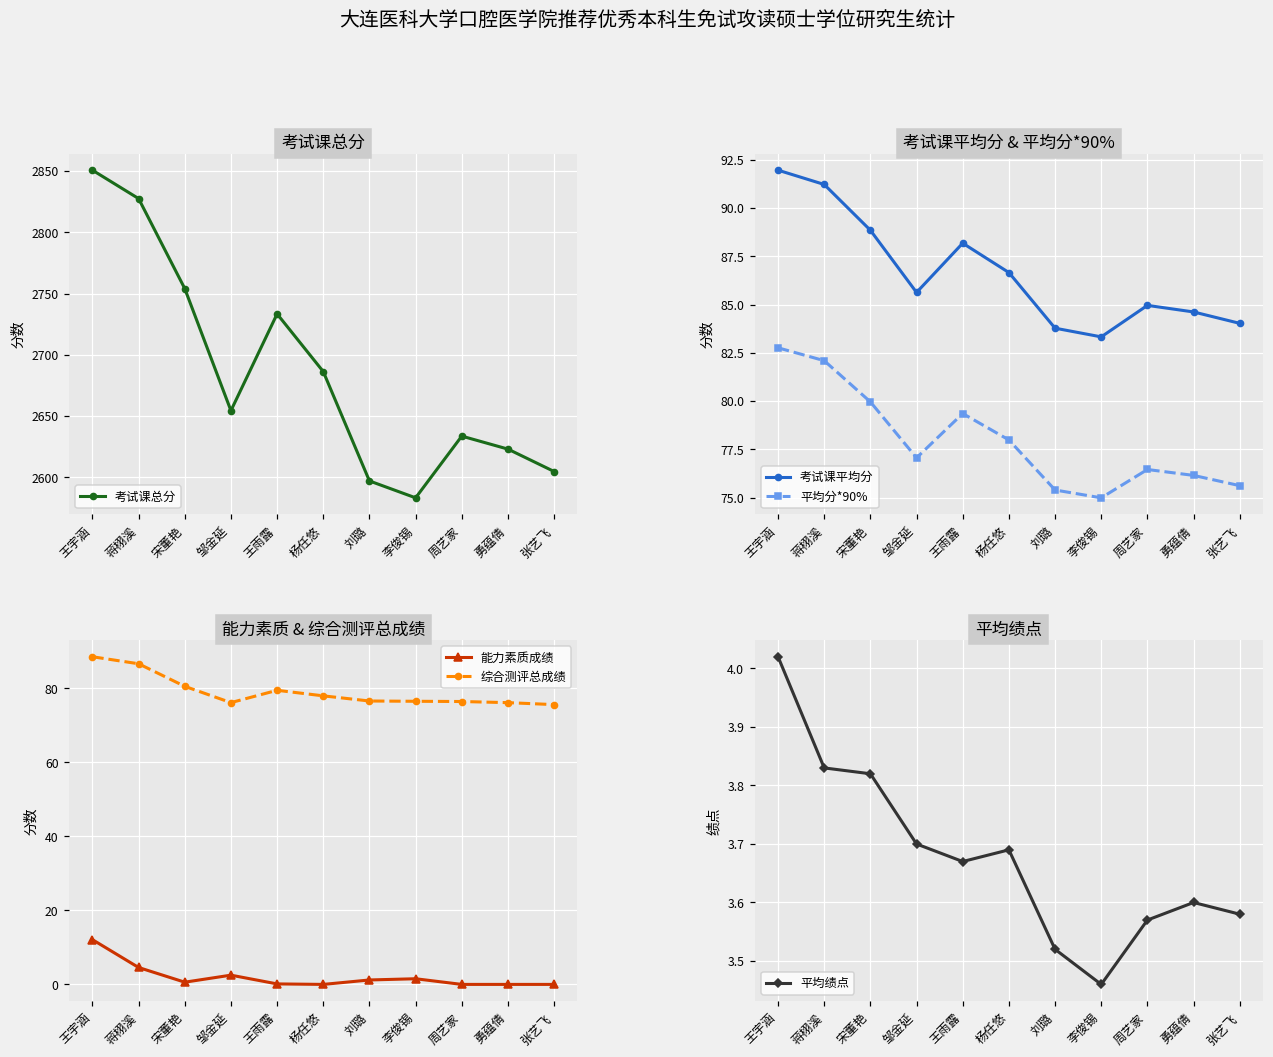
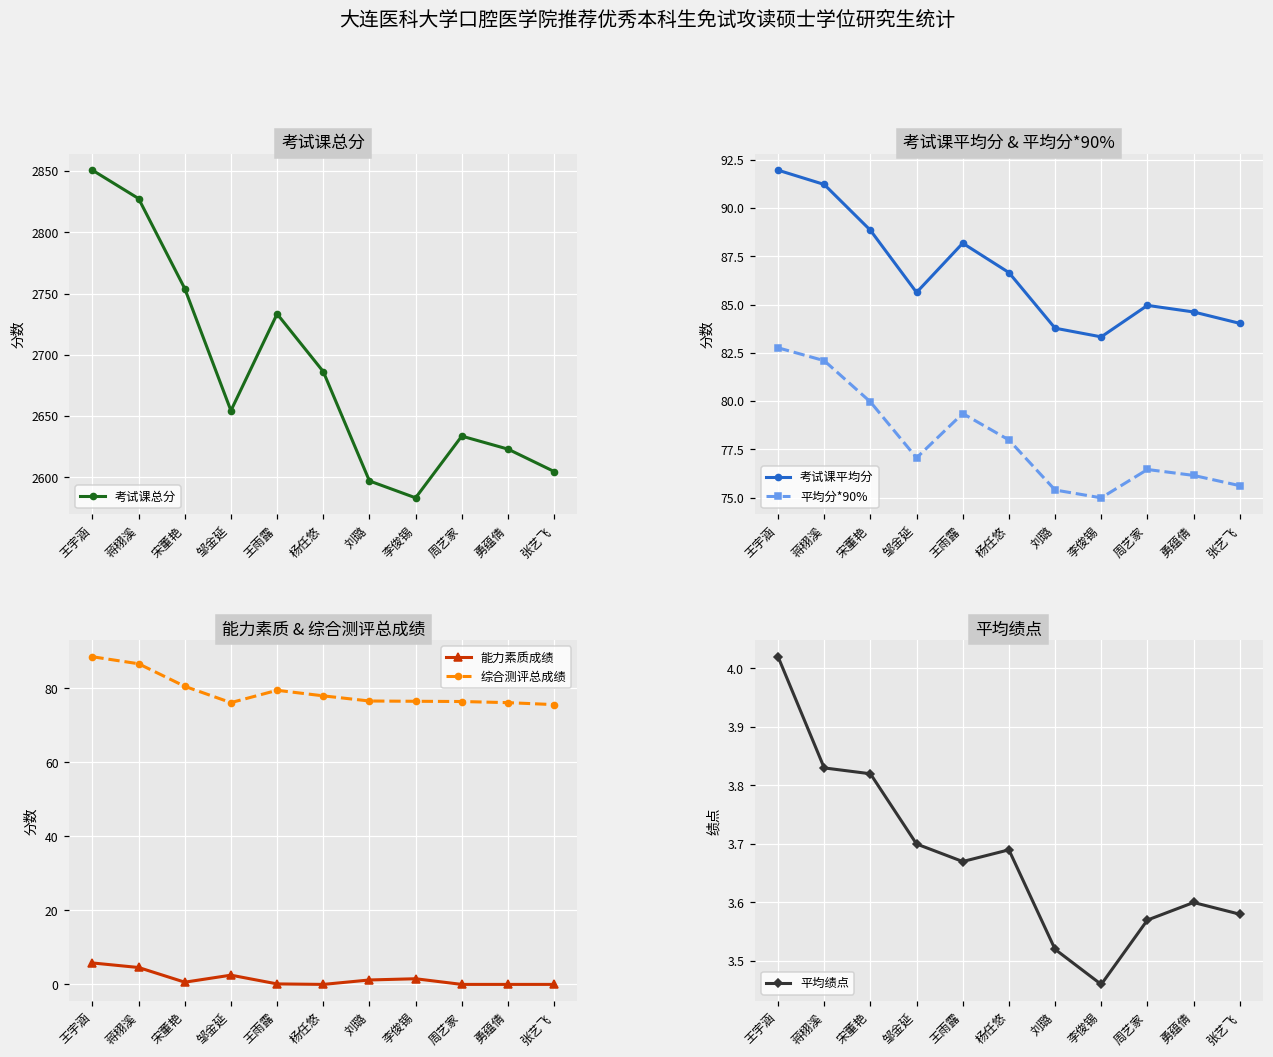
能力素质 & 综合测评总成绩, 能力素质成绩, 王宇涵: 12 -> 6
